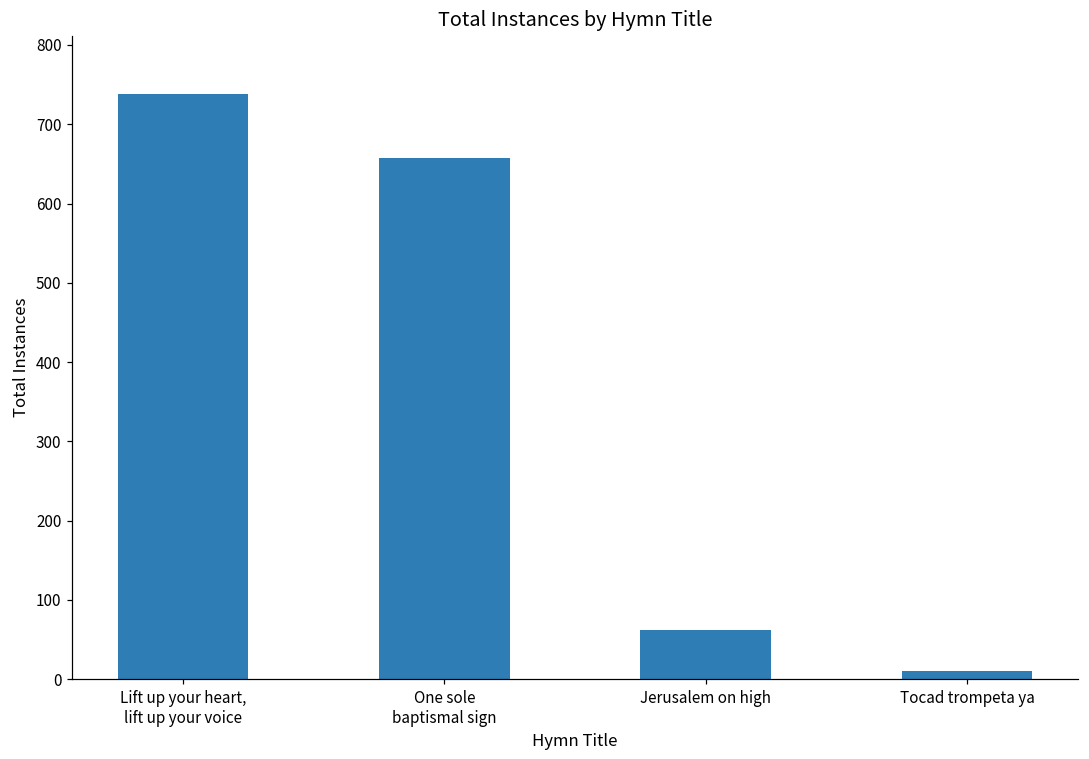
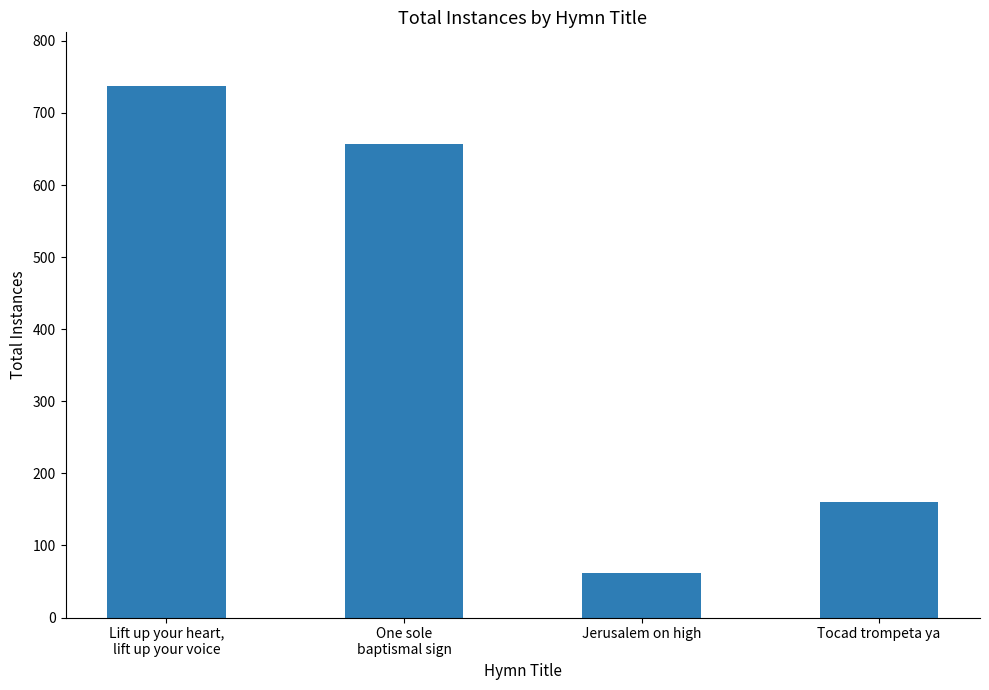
Tocad trompeta ya: 10 -> 160
